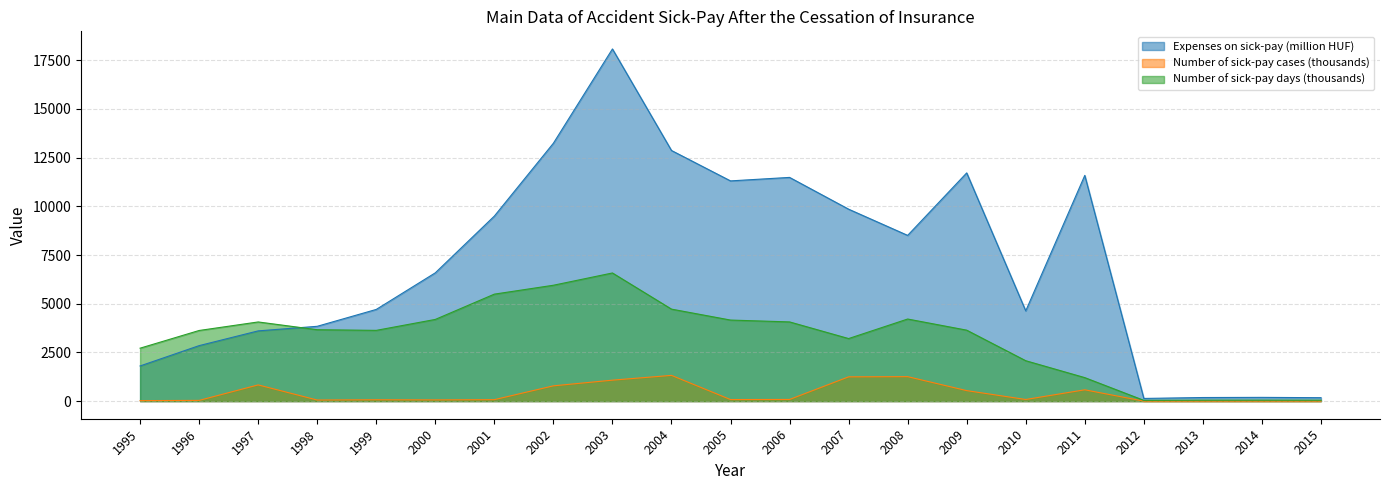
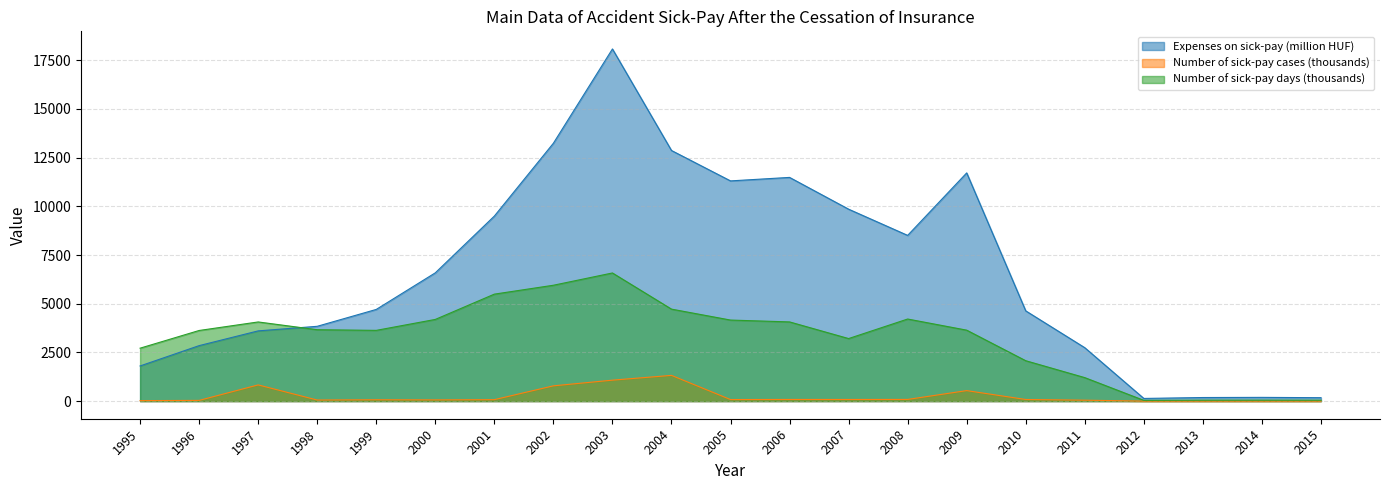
Number of sick-pay cases (thousands), 2007: 1200 -> 100
Number of sick-pay cases (thousands), 2008: 1300 -> 100
Expenses on sick-pay (million HUF), 2011: 11600 -> 2700
Number of sick-pay cases (thousands), 2011: 600 -> 0
